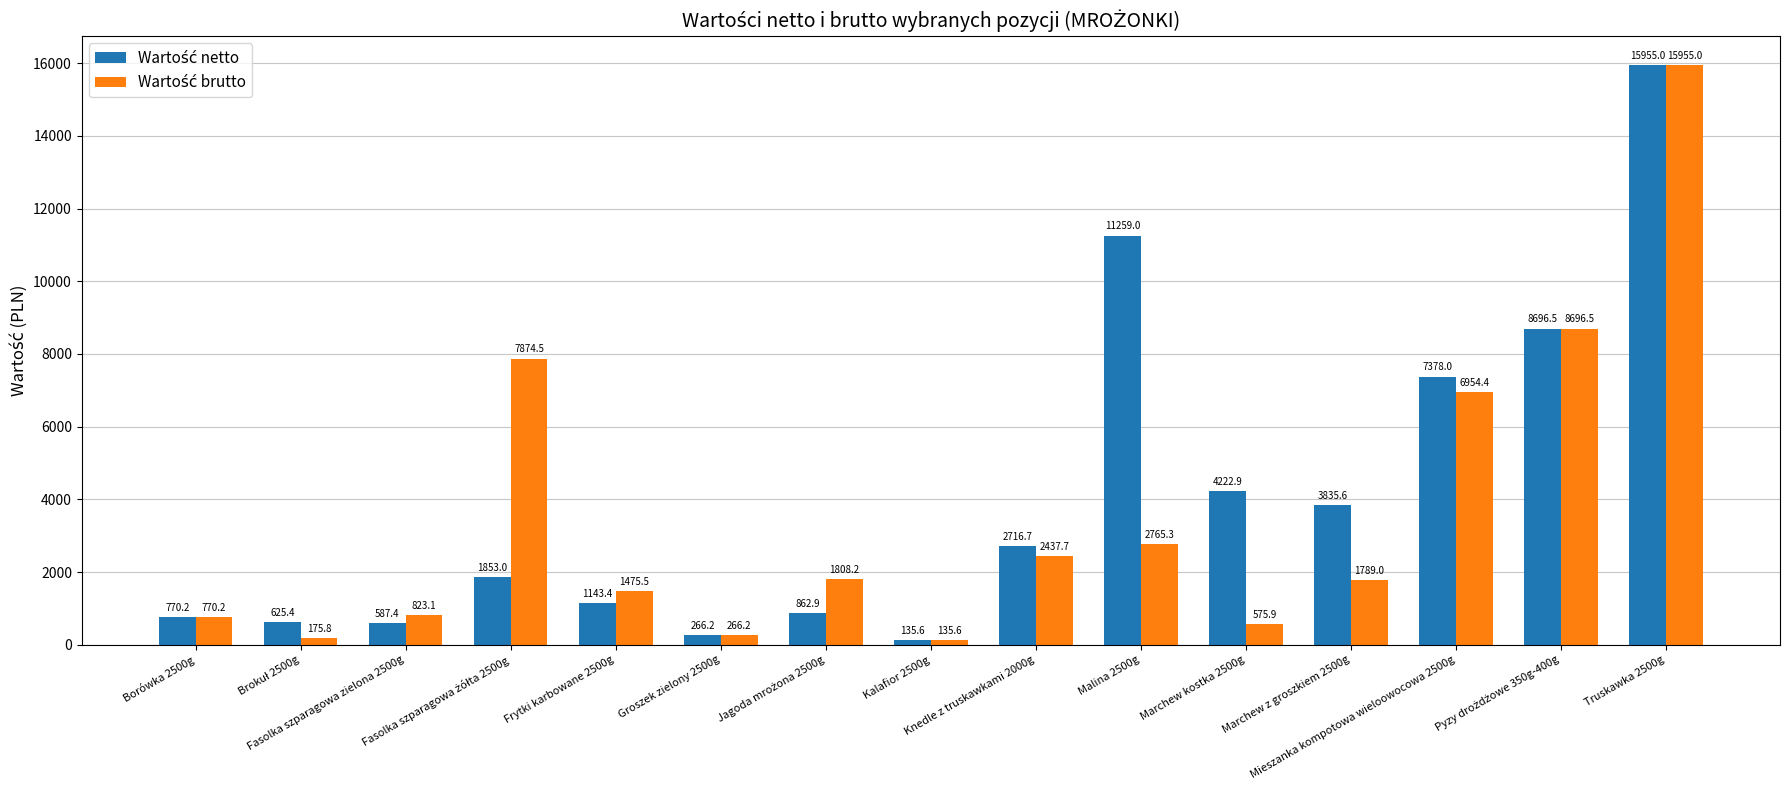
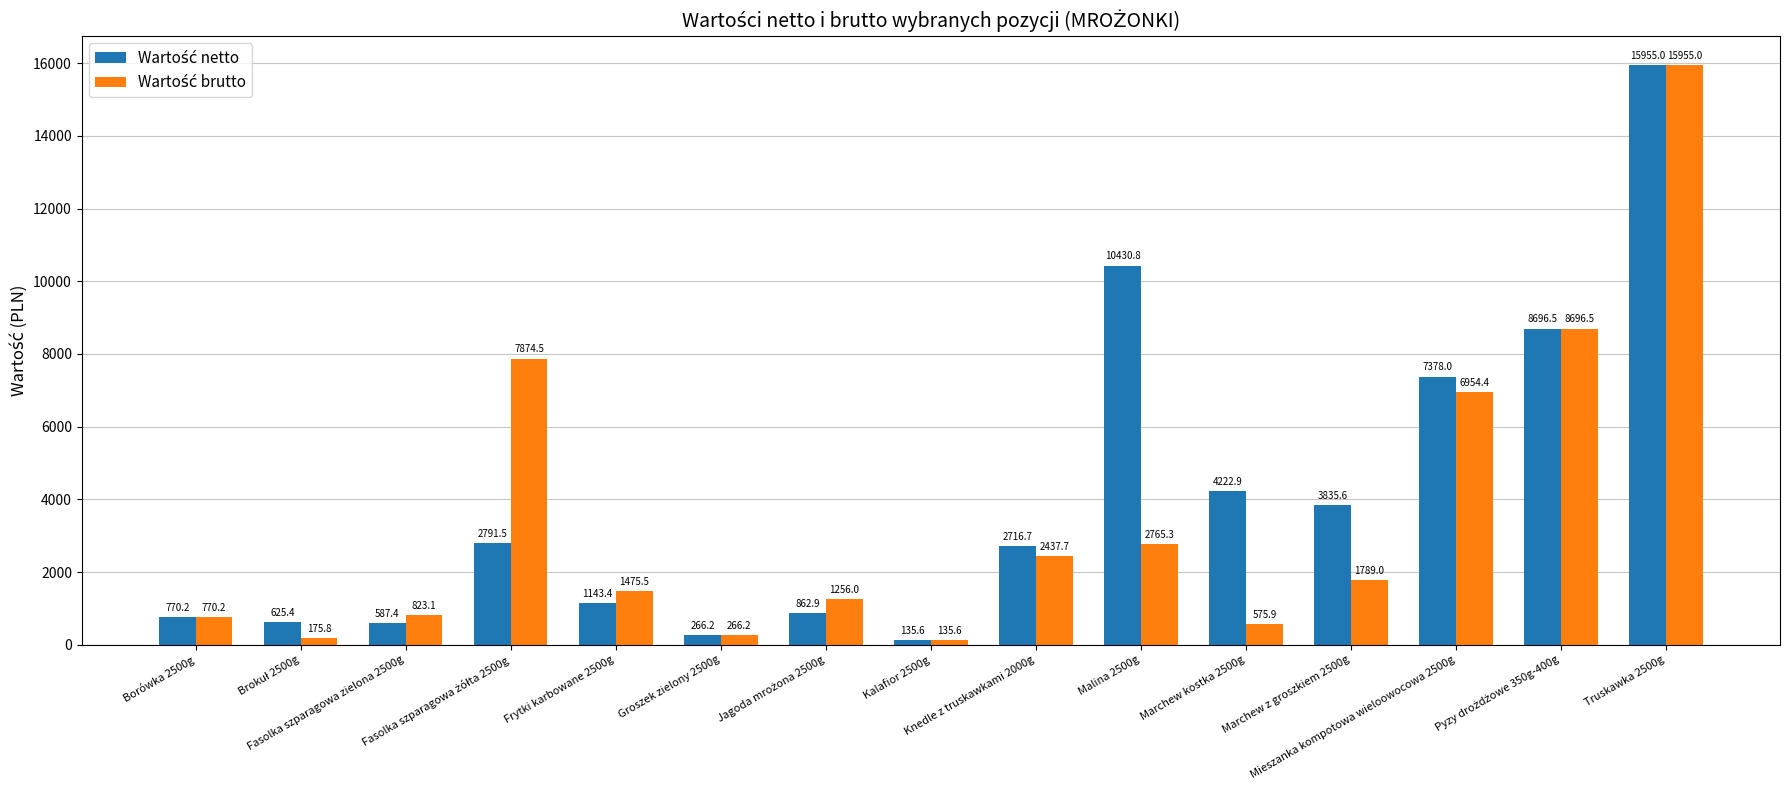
Wartość netto, Fasolka szparagowa żółta 2500g: 1853.0 -> 2791.5
Wartość brutto, Jagoda mrożona 2500g: 1808.2 -> 1256.0
Wartość netto, Malina 2500g: 11259.0 -> 10430.8
